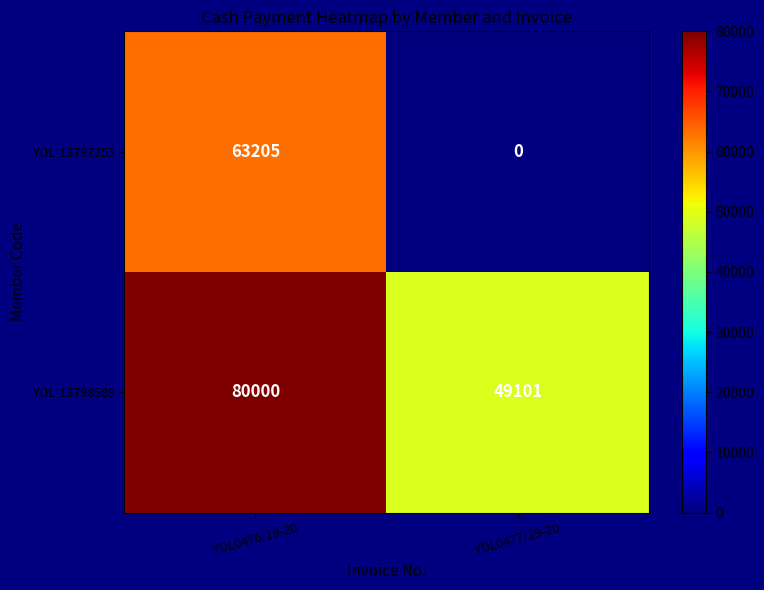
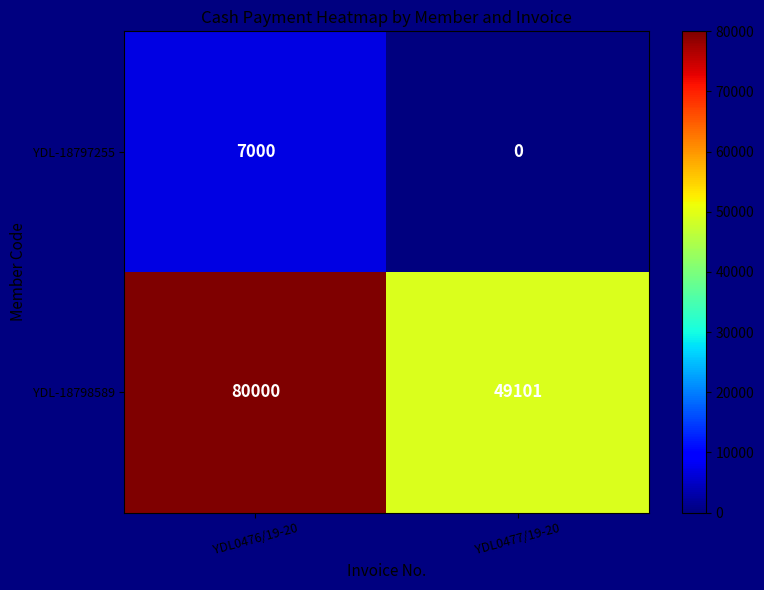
YDL-18797255, YDL0476/19-20: 63205 -> 7000
